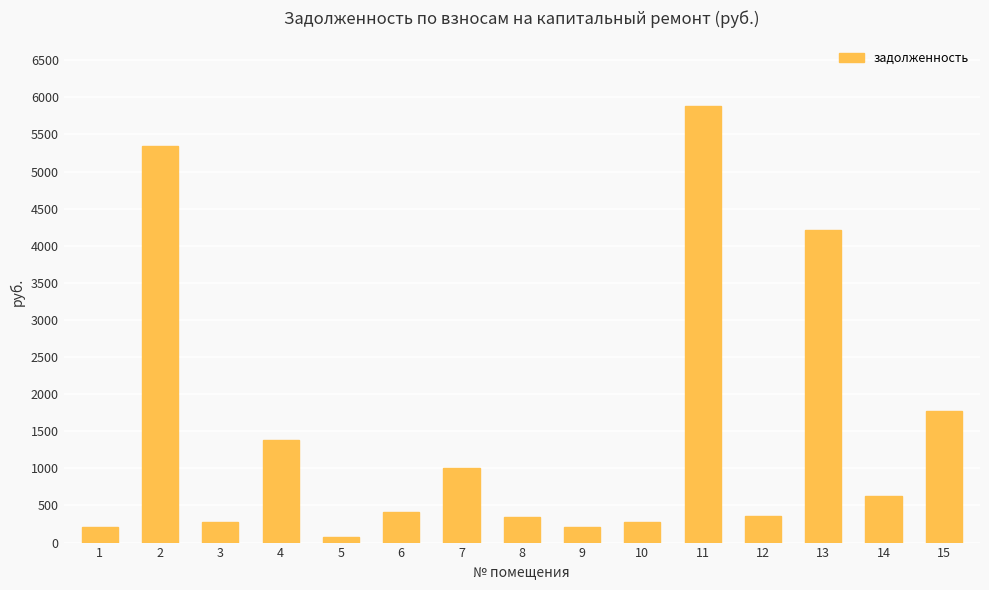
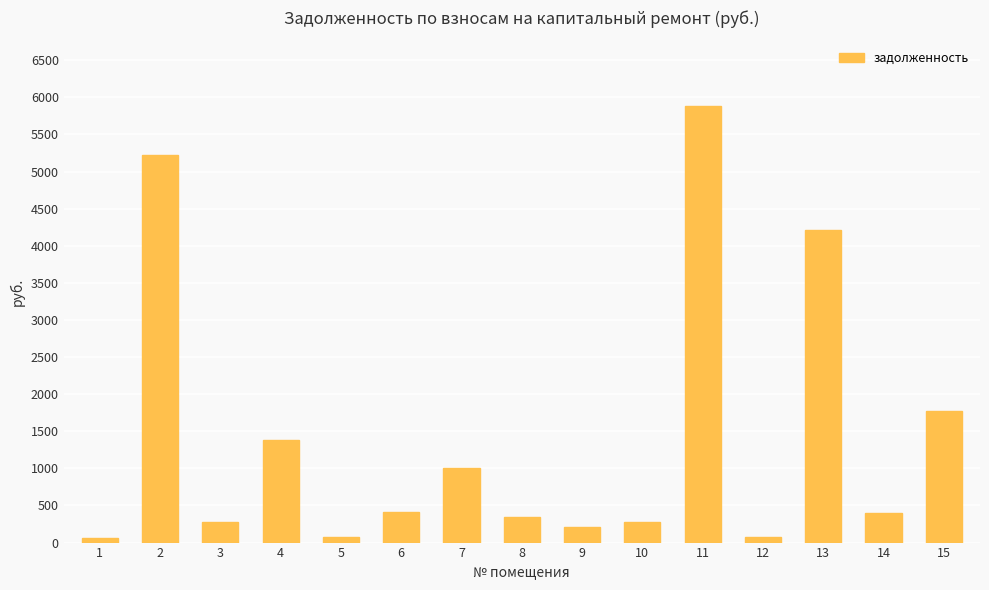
1: 200 -> 100
2: 5300 -> 5200
12: 400 -> 100
14: 600 -> 400
